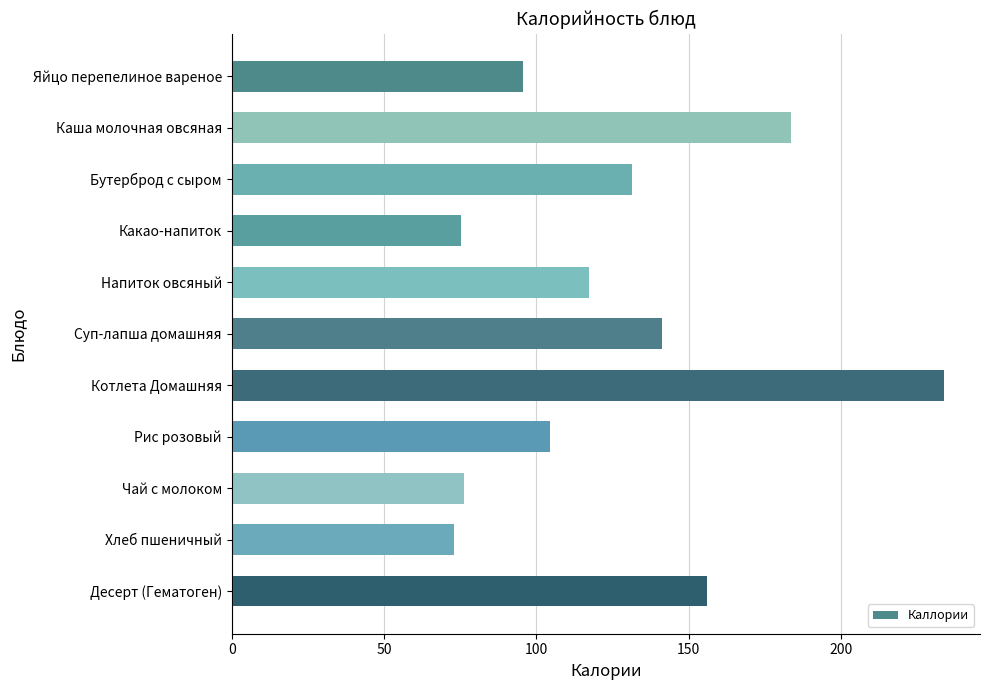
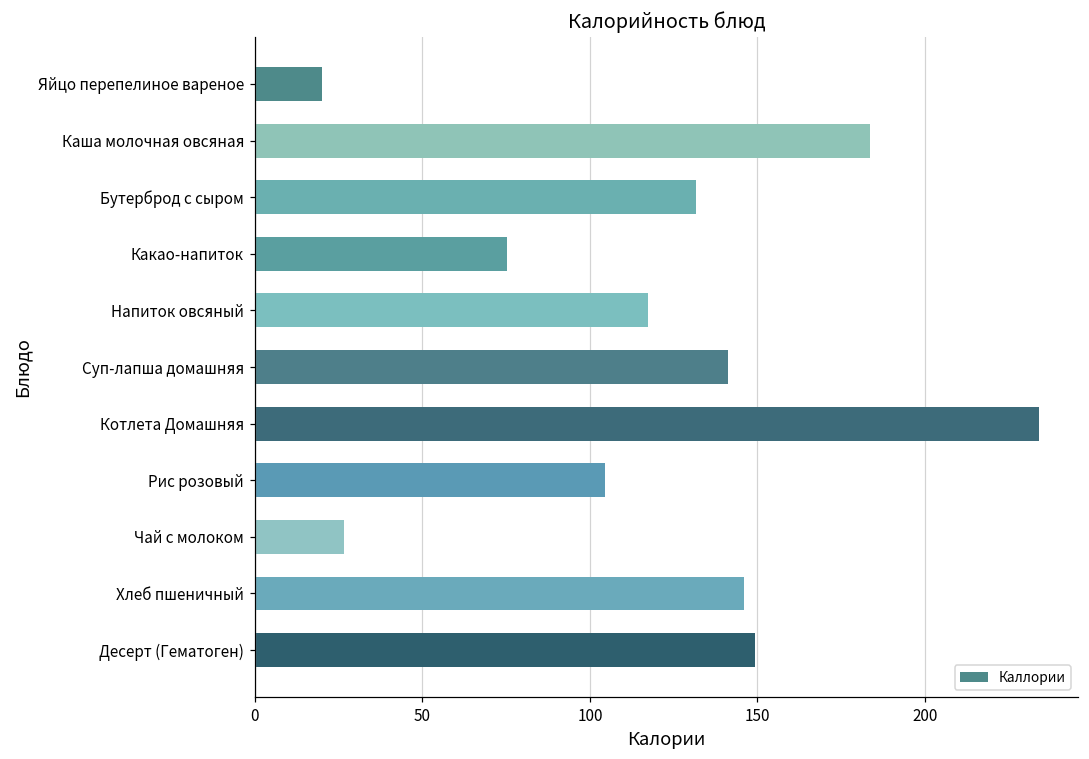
Яйцо перепелиное вареное: 96 -> 20
Чай с молоком: 76 -> 27
Хлеб пшеничный: 73 -> 146
Десерт (Гематоген): 156 -> 149
